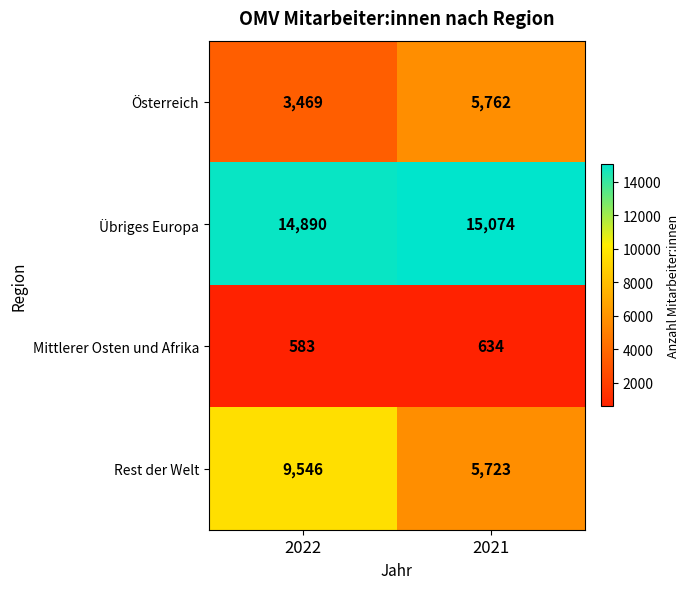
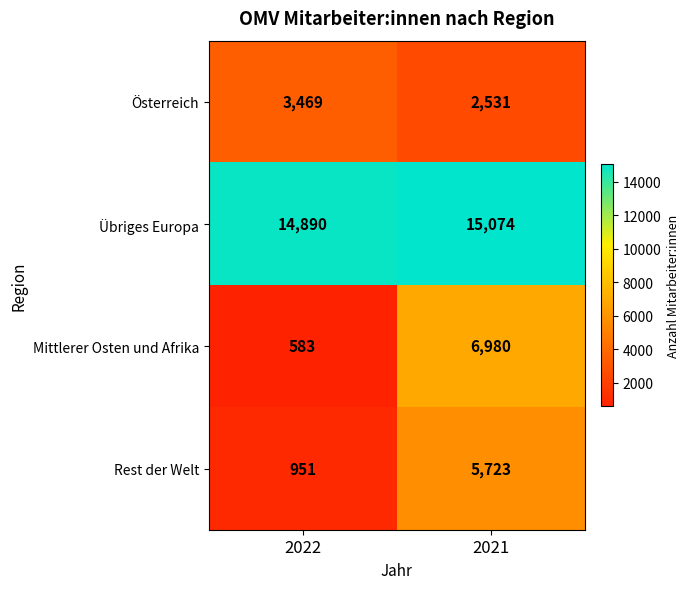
Österreich, 2021: 5,762 -> 2,531
Mittlerer Osten und Afrika, 2021: 634 -> 6,980
Rest der Welt, 2022: 9,546 -> 951
